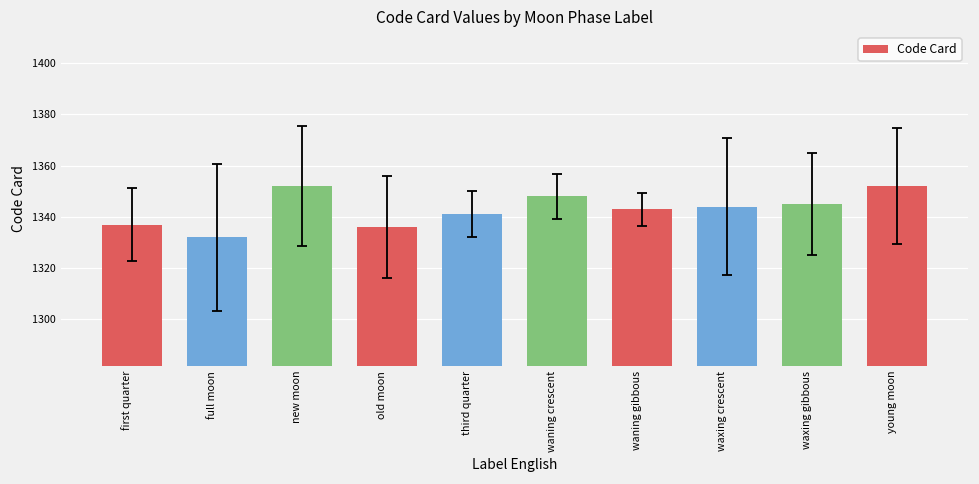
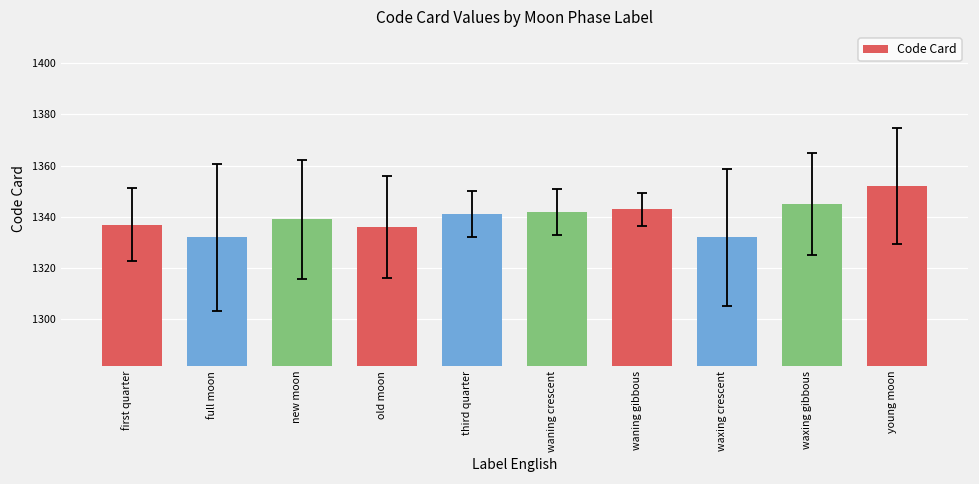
Code Card, new moon: 1352 -> 1339
Code Card, waning crescent: 1348 -> 1342
Code Card, waxing crescent: 1344 -> 1332
